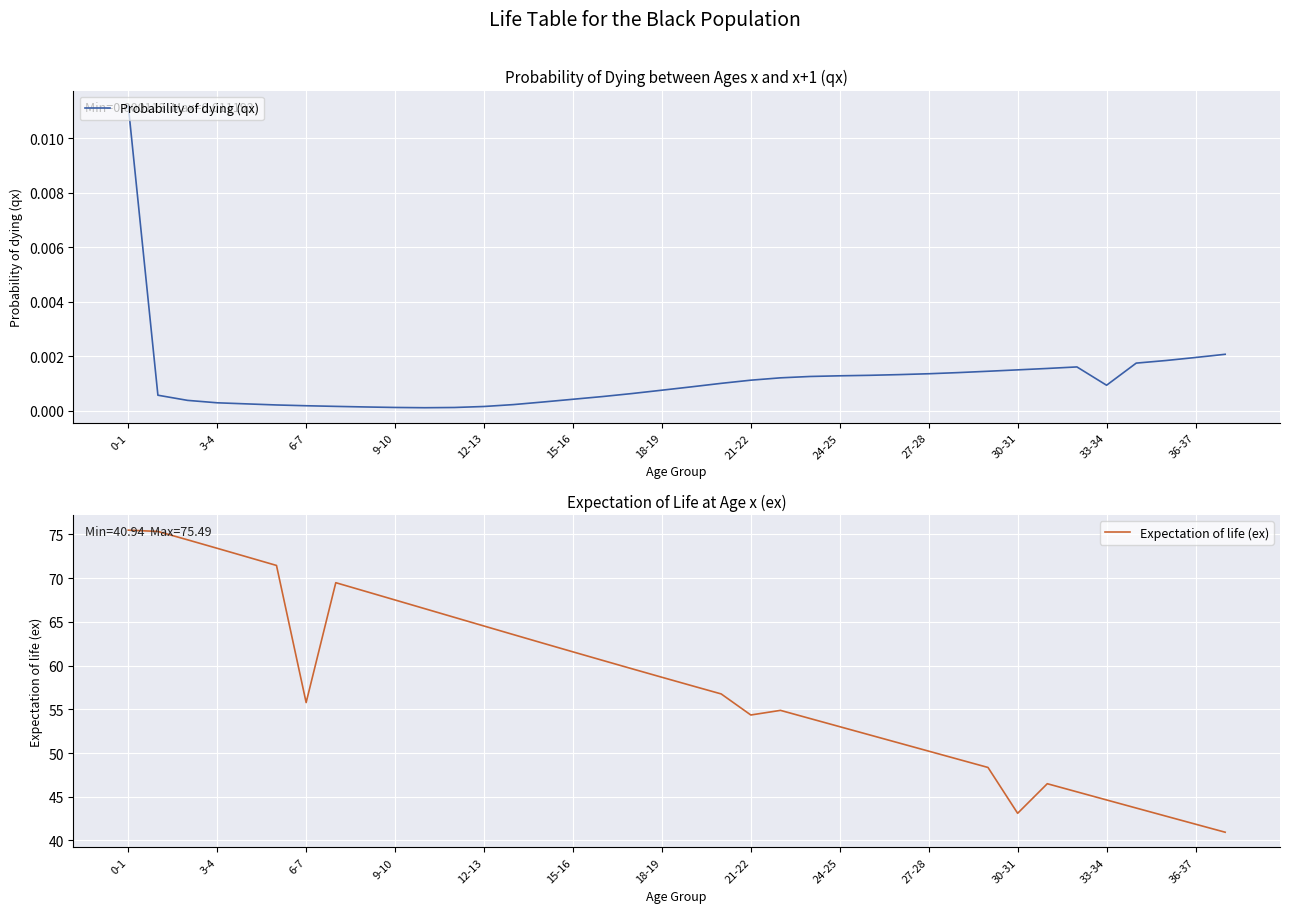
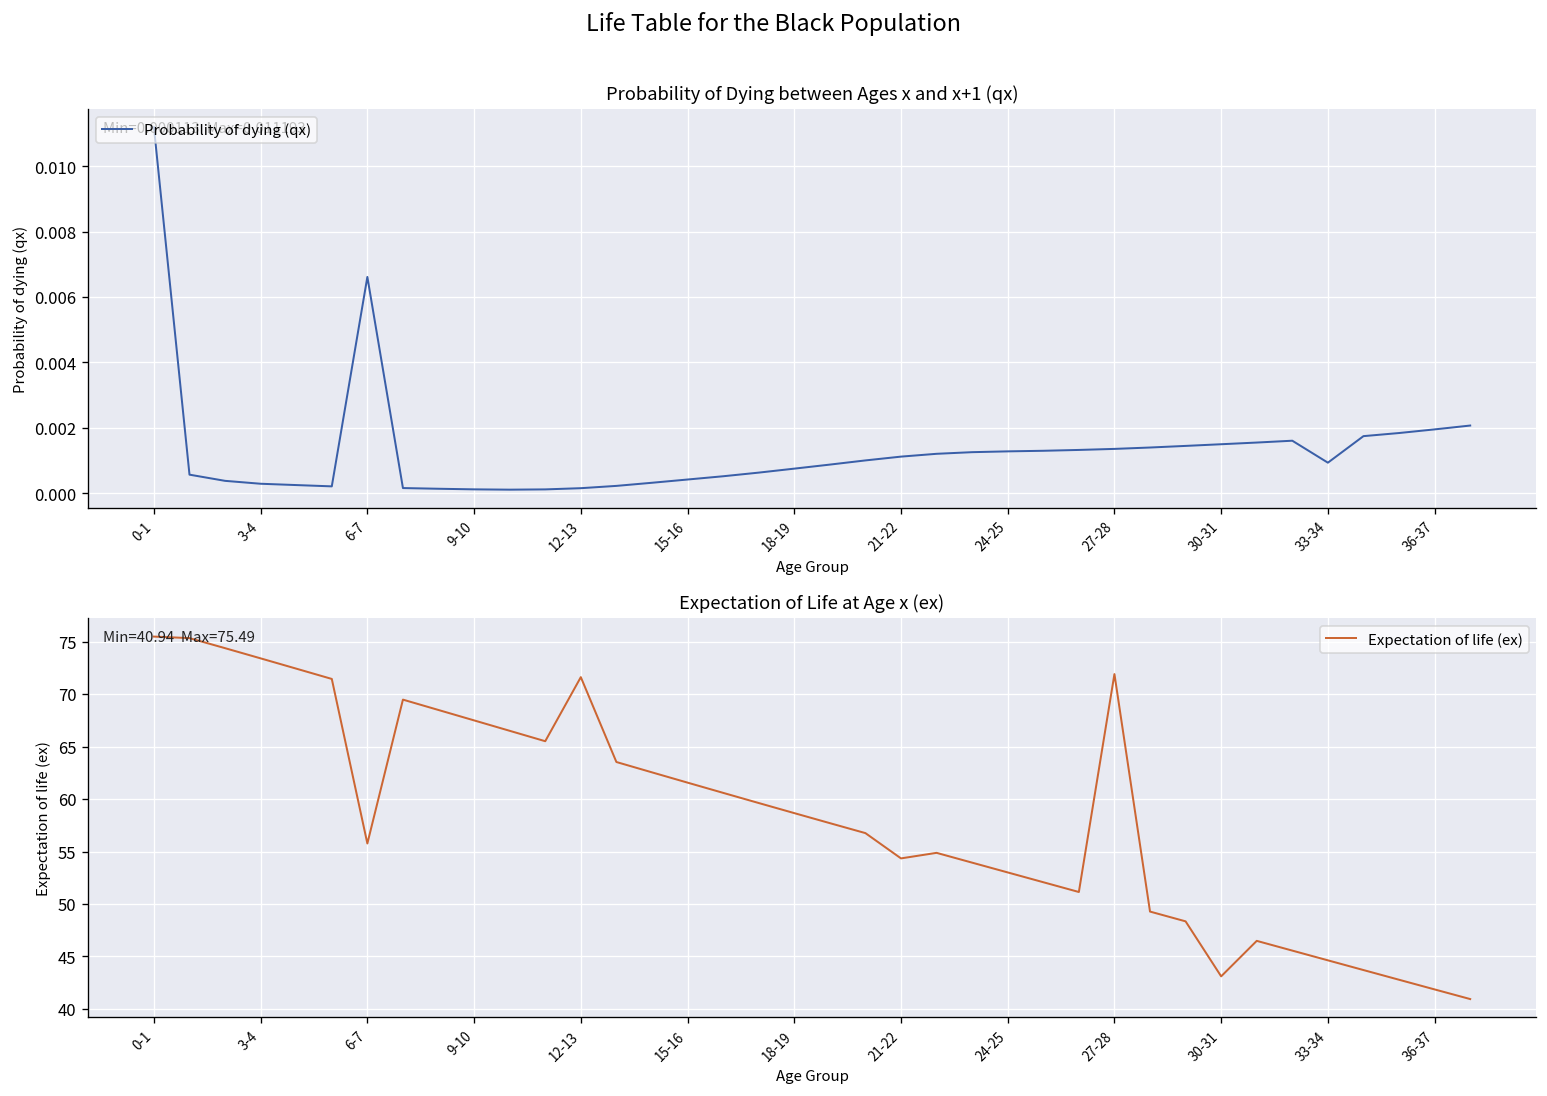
Probability of Dying between Ages x and x+1 (qx), 6-7: 0.0002 -> 0.0066
Expectation of Life at Age x (ex), 12-13: 65 -> 72
Expectation of Life at Age x (ex), 27-28: 50 -> 72
